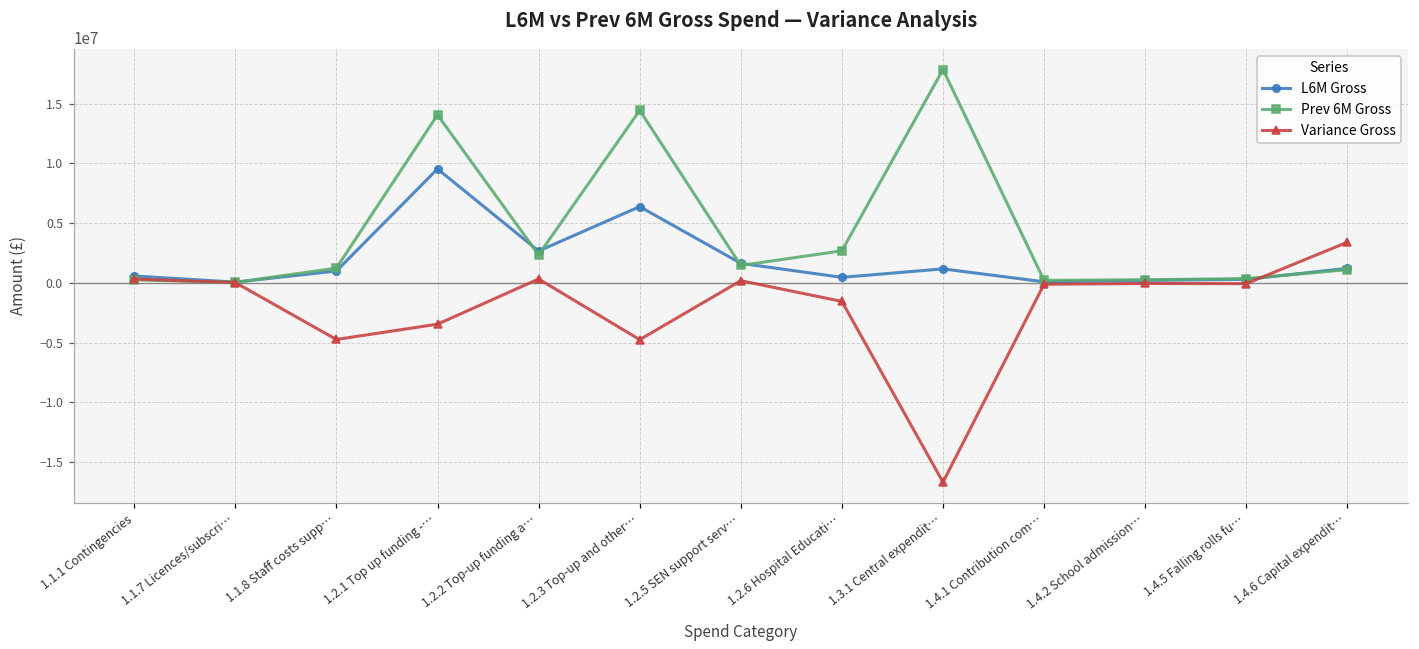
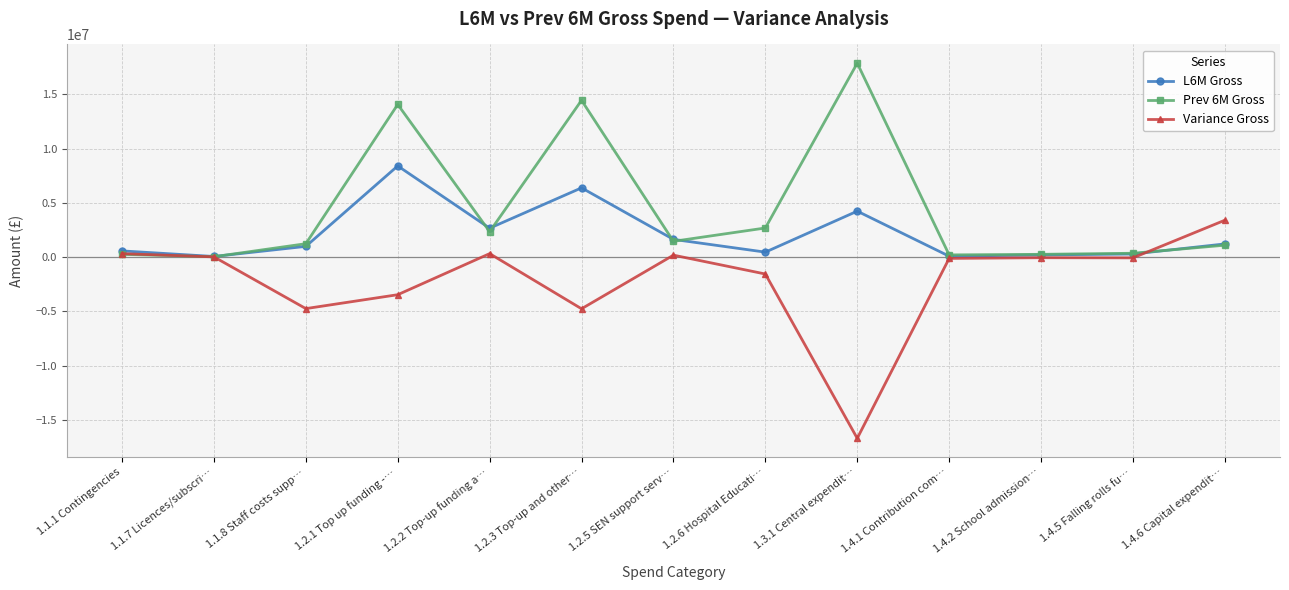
L6M Gross, 1.2.1 Top up funding -…: 9500000 -> 8400000
L6M Gross, 1.3.1 Central expendit…: 1200000 -> 4200000
